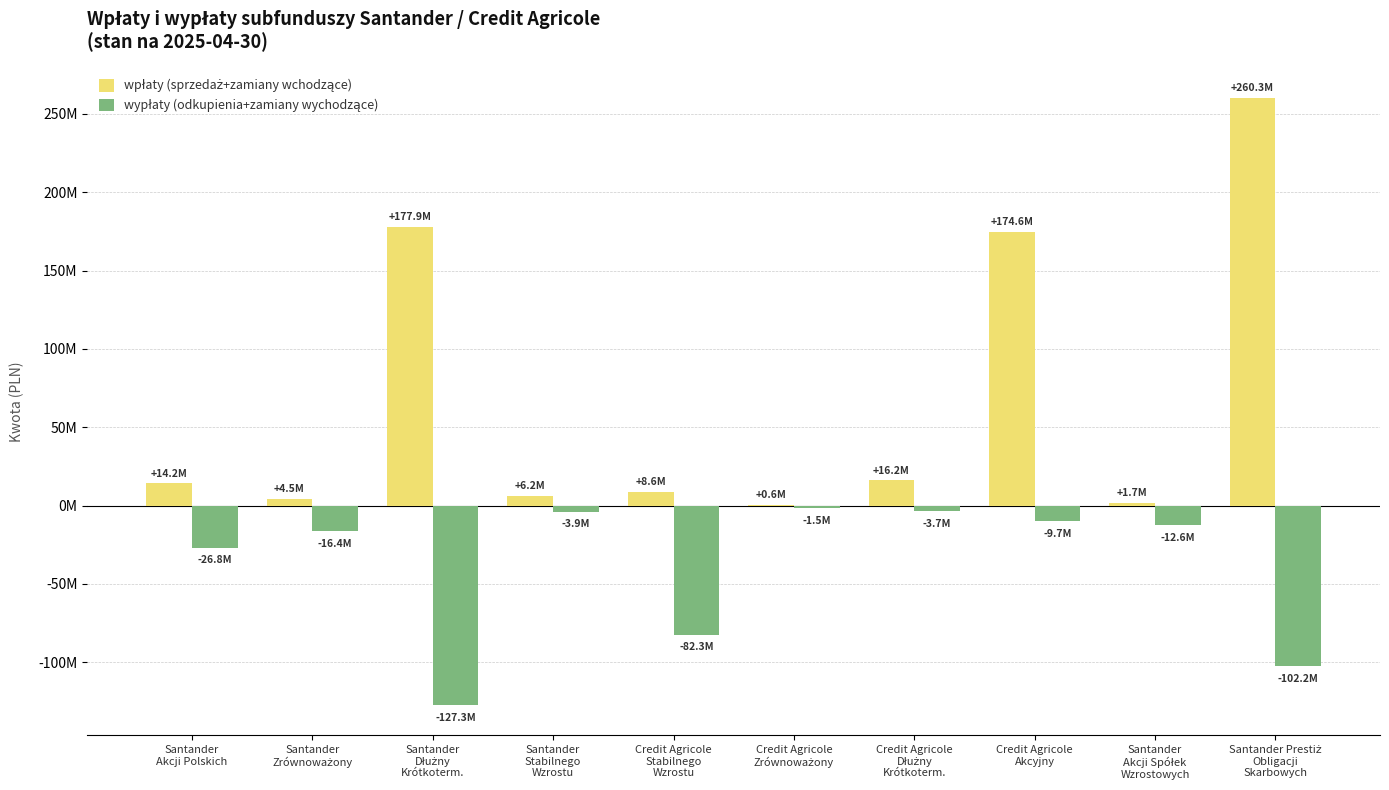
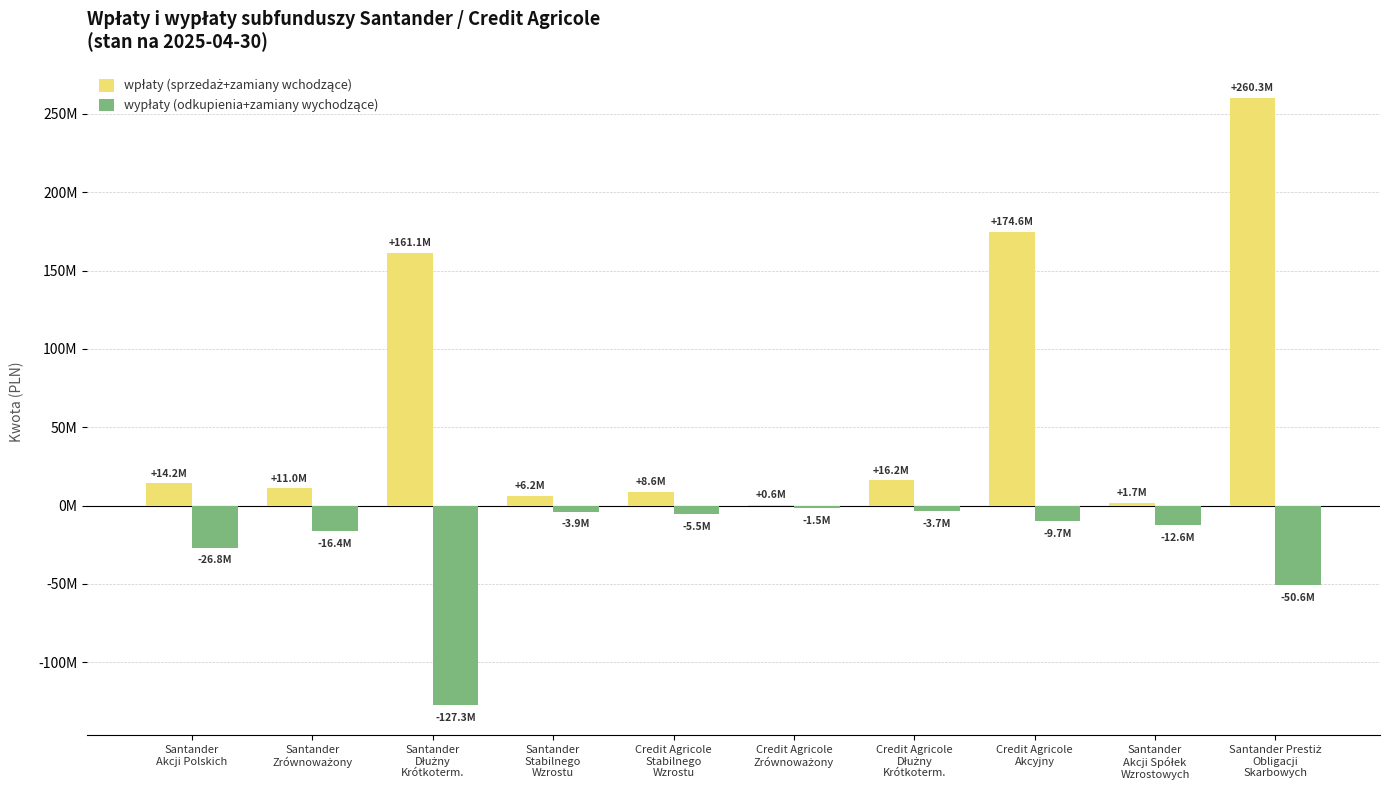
wpłaty (sprzedaż+zamiany wchodzące), Santander Zrównoważony: +4.5M -> +11.0M
wpłaty (sprzedaż+zamiany wchodzące), Santander Dłużny Krótkoterm.: +177.9M -> +161.1M
wypłaty (odkupienia+zamiany wychodzące), Credit Agricole Stabilnego Wzrostu: -82.3M -> -5.5M
wypłaty (odkupienia+zamiany wychodzące), Santander Prestiż Obligacji Skarbowych: -102.2M -> -50.6M
